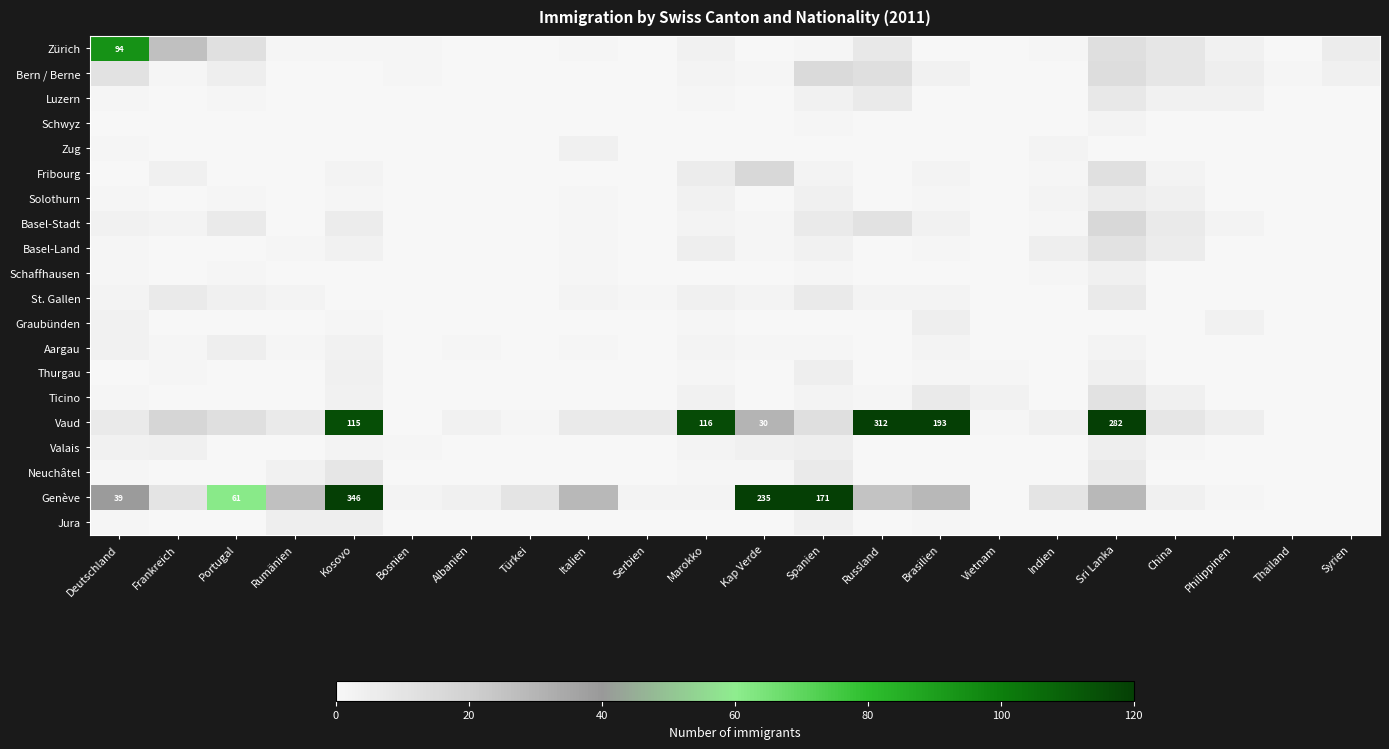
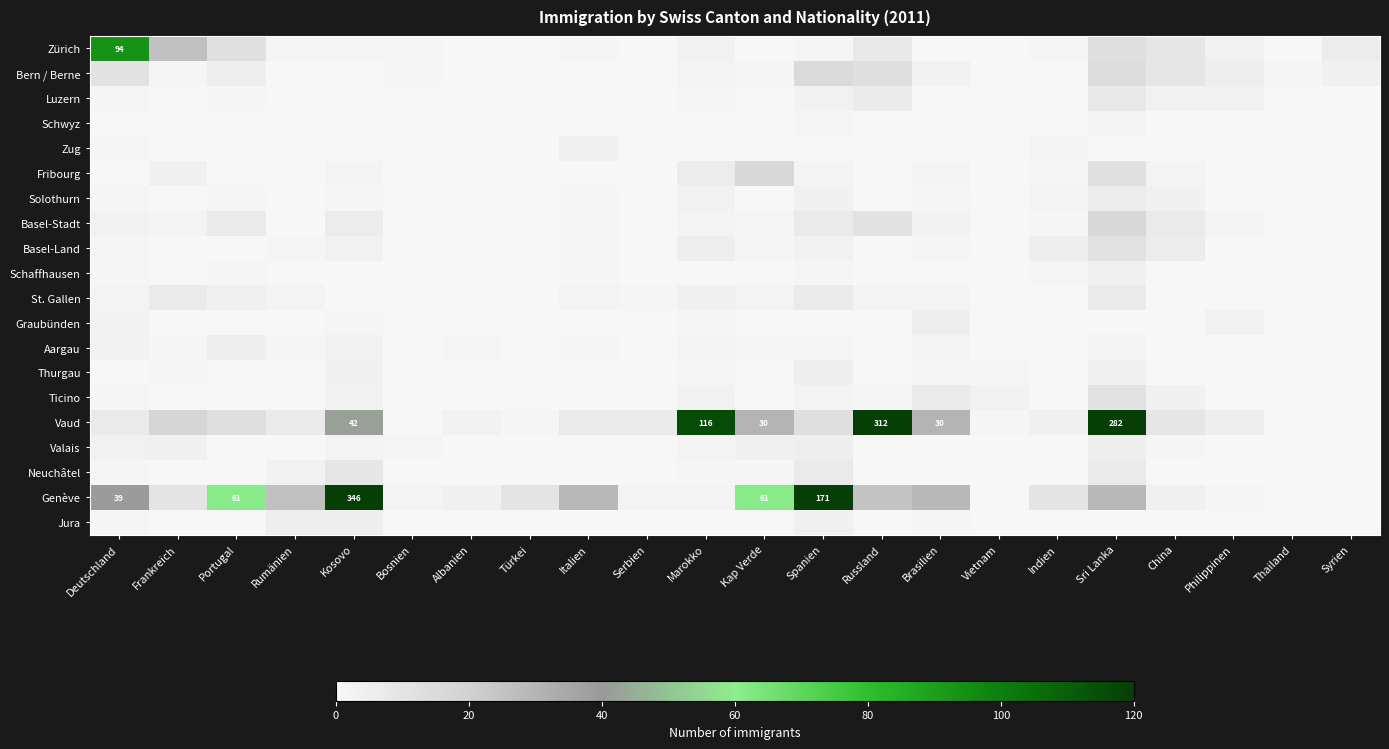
Vaud, Kosovo: 115 -> 42
Vaud, Brasilien: 193 -> 30
Genève, Kap Verde: 235 -> 61
